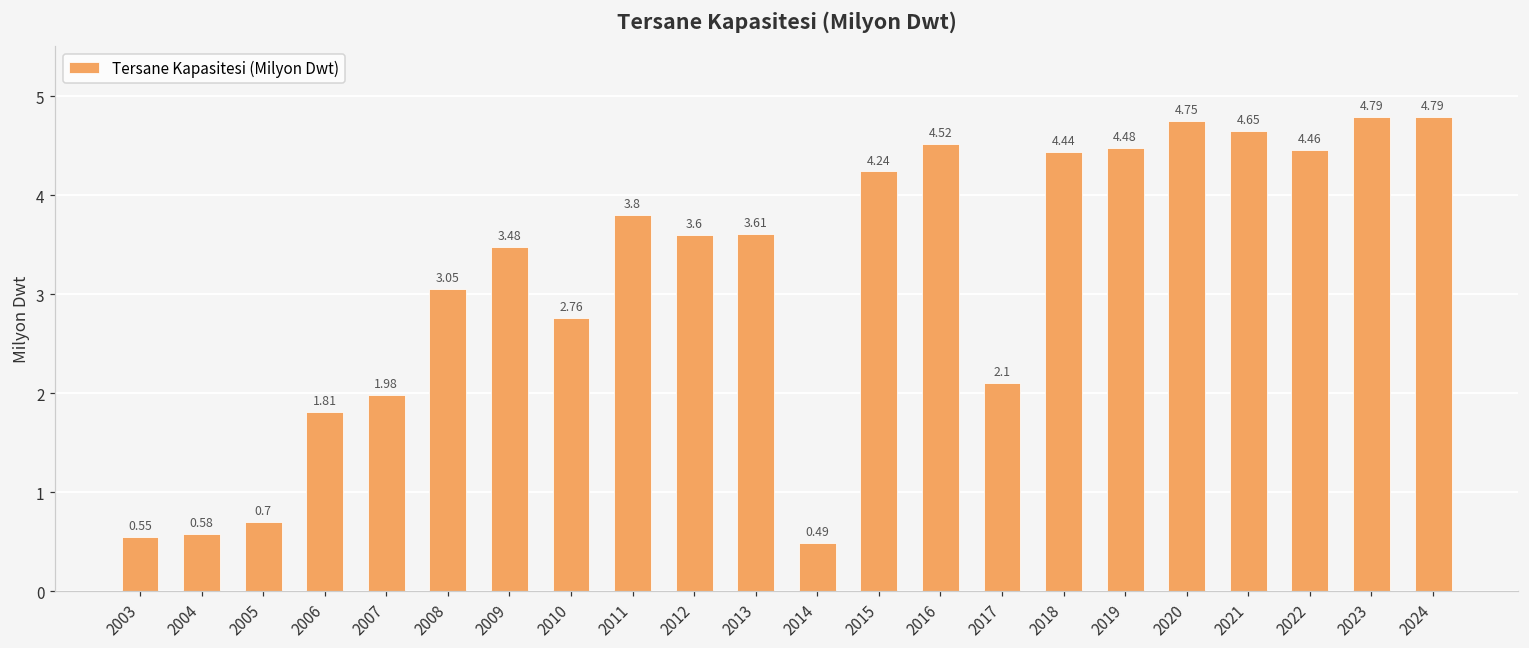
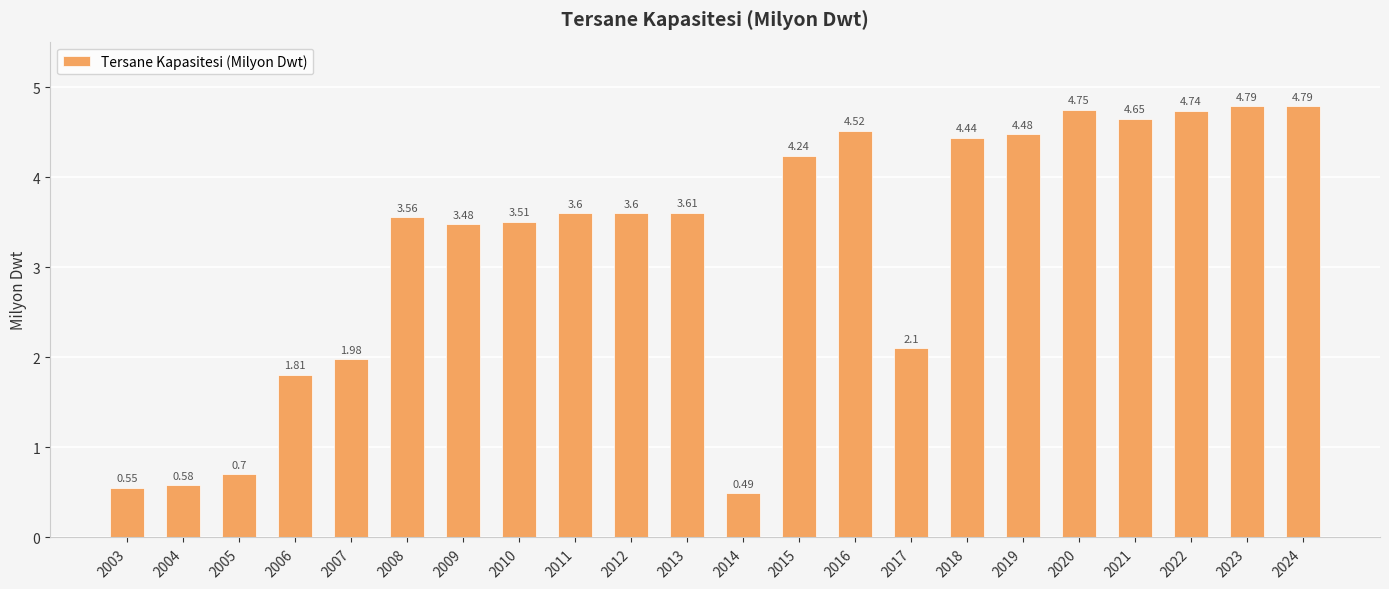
2008: 3.05 -> 3.56
2010: 2.76 -> 3.51
2011: 3.8 -> 3.6
2022: 4.46 -> 4.74
